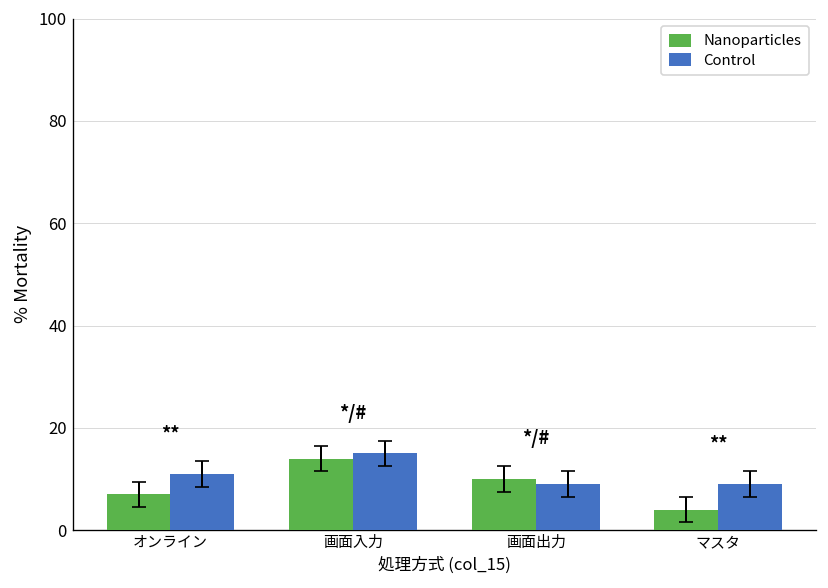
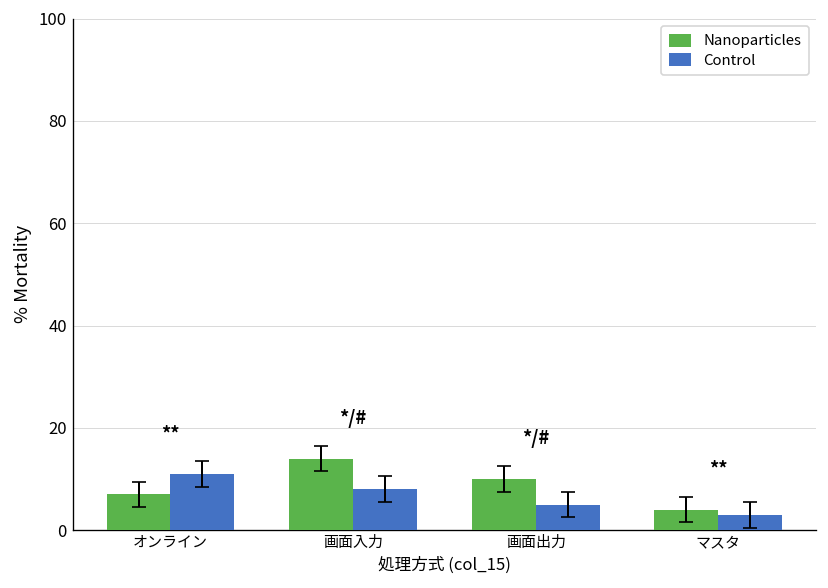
Control, 画面入力: 15 -> 8
Control, 画面出力: 9 -> 5
Control, マスタ: 9 -> 3
